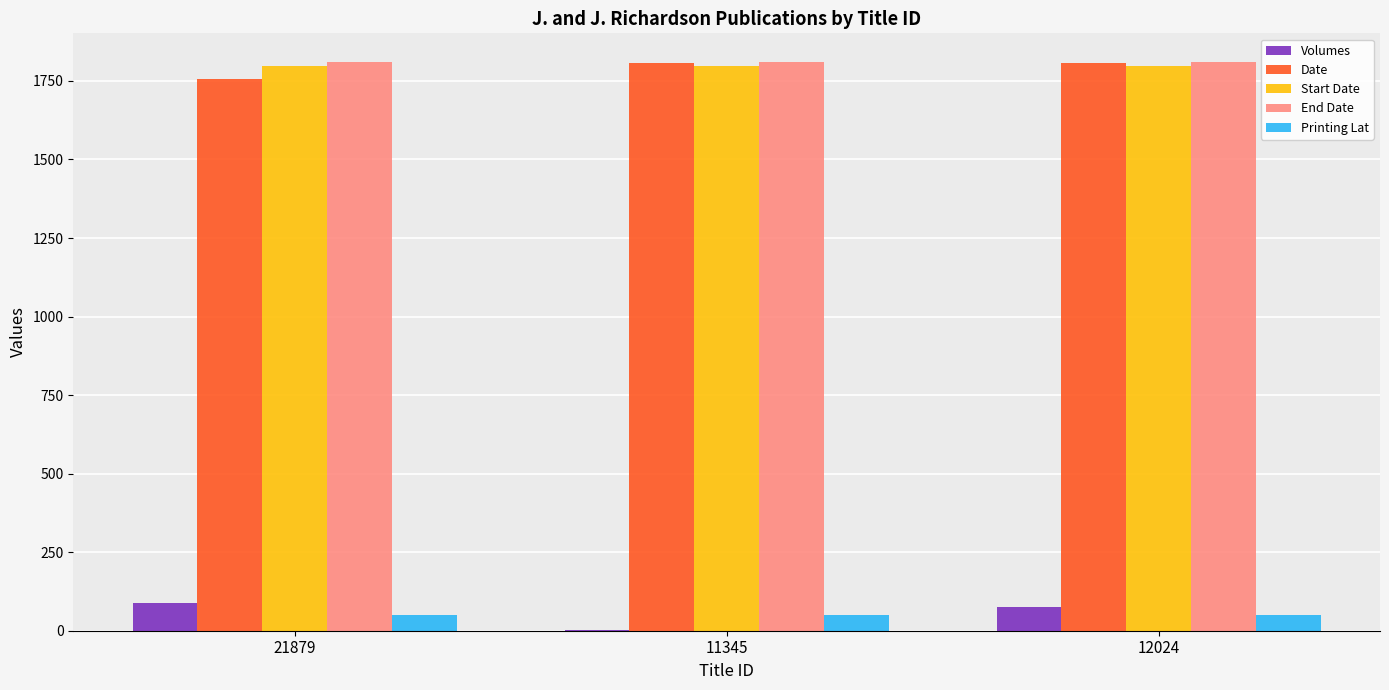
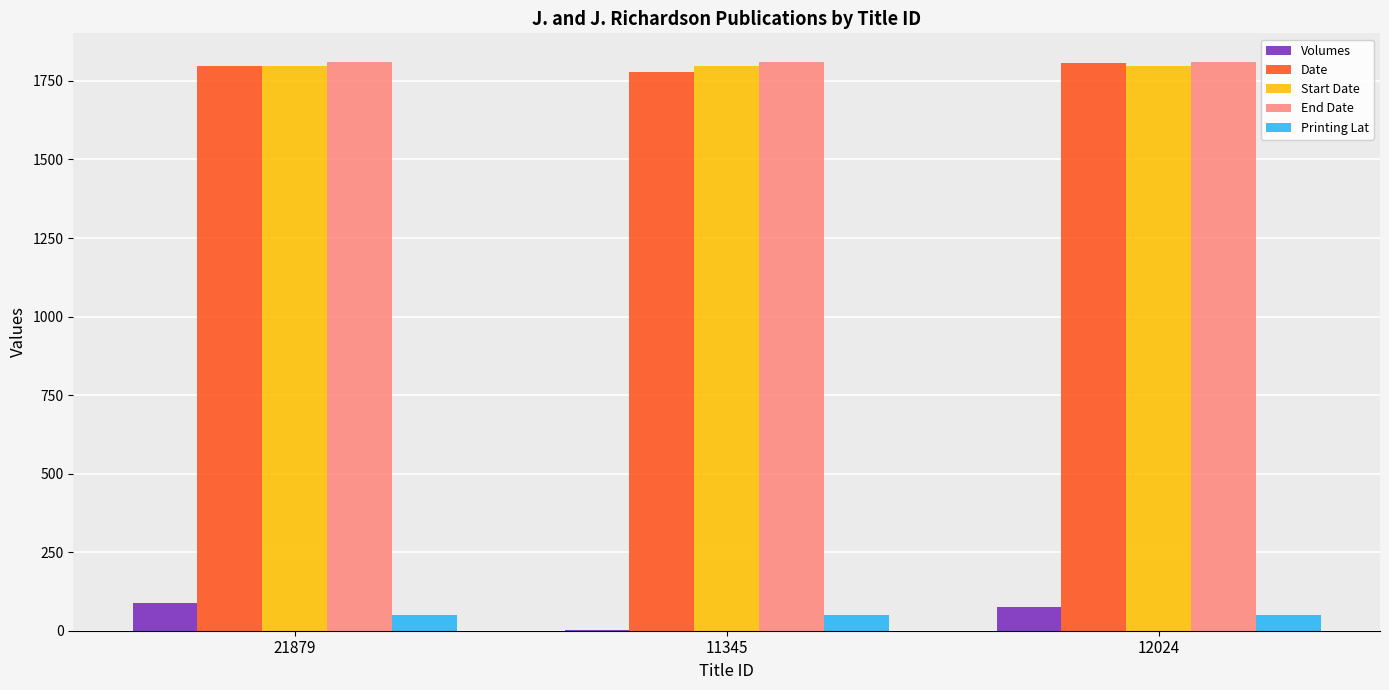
Date, 21879: 1760 -> 1800
Date, 11345: 1810 -> 1780
